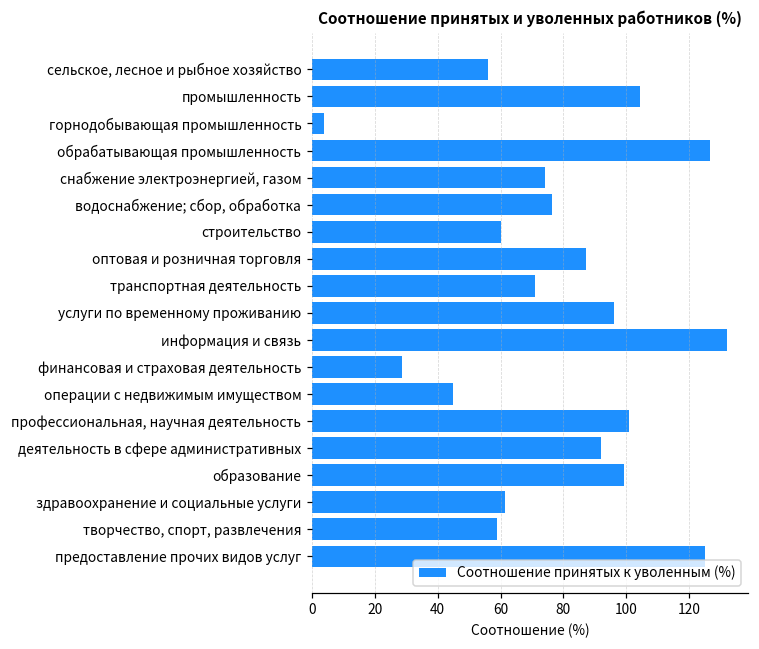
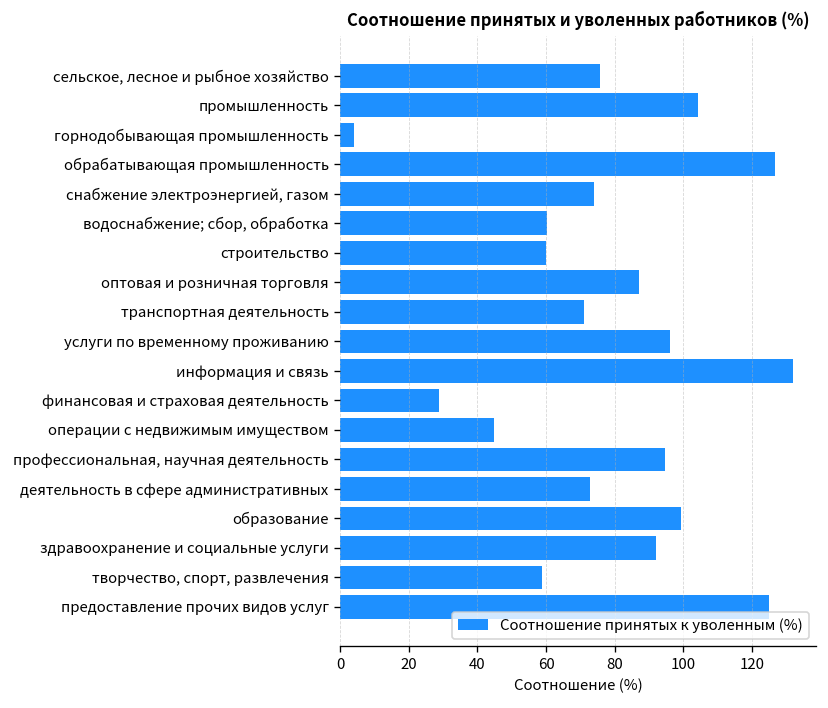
сельское, лесное и рыбное хозяйство: 56 -> 76
водоснабжение; сбор, обработка: 76 -> 60
профессиональная, научная деятельность: 101 -> 95
деятельность в сфере административных: 92 -> 73
здравоохранение и социальные услуги: 62 -> 92
